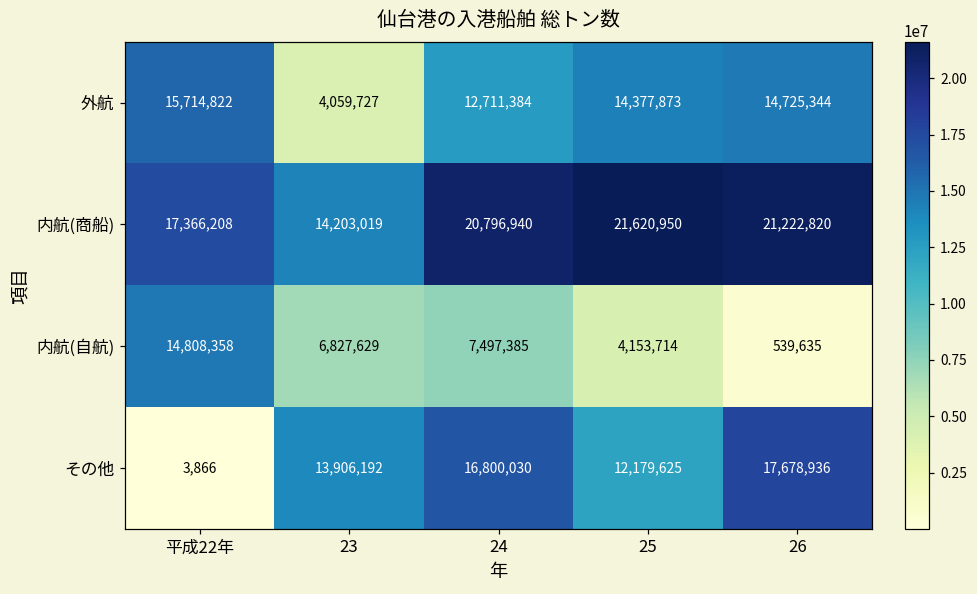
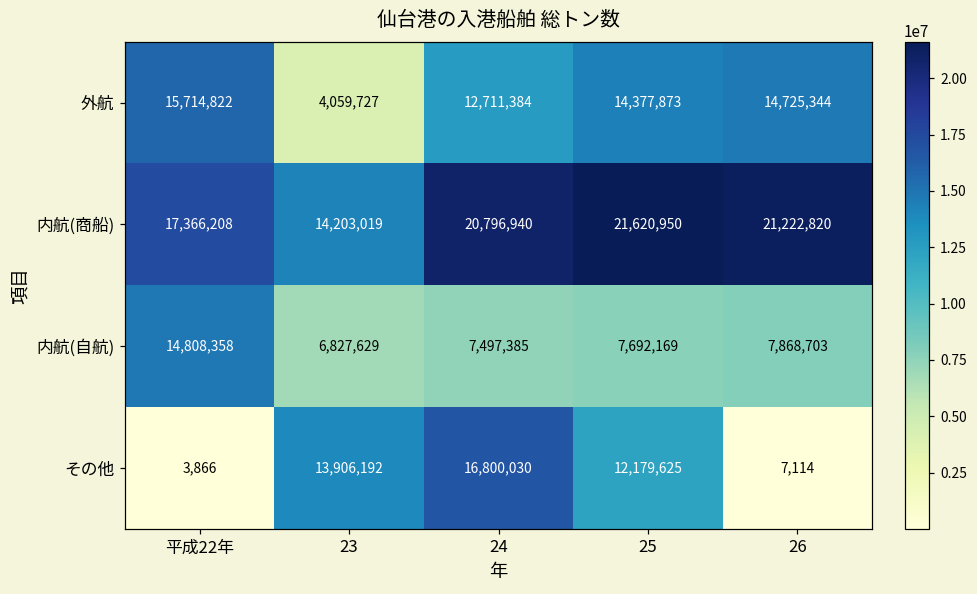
内航(自航), 25: 4,153,714 -> 7,692,169
内航(自航), 26: 539,635 -> 7,868,703
その他, 26: 17,678,936 -> 7,114
